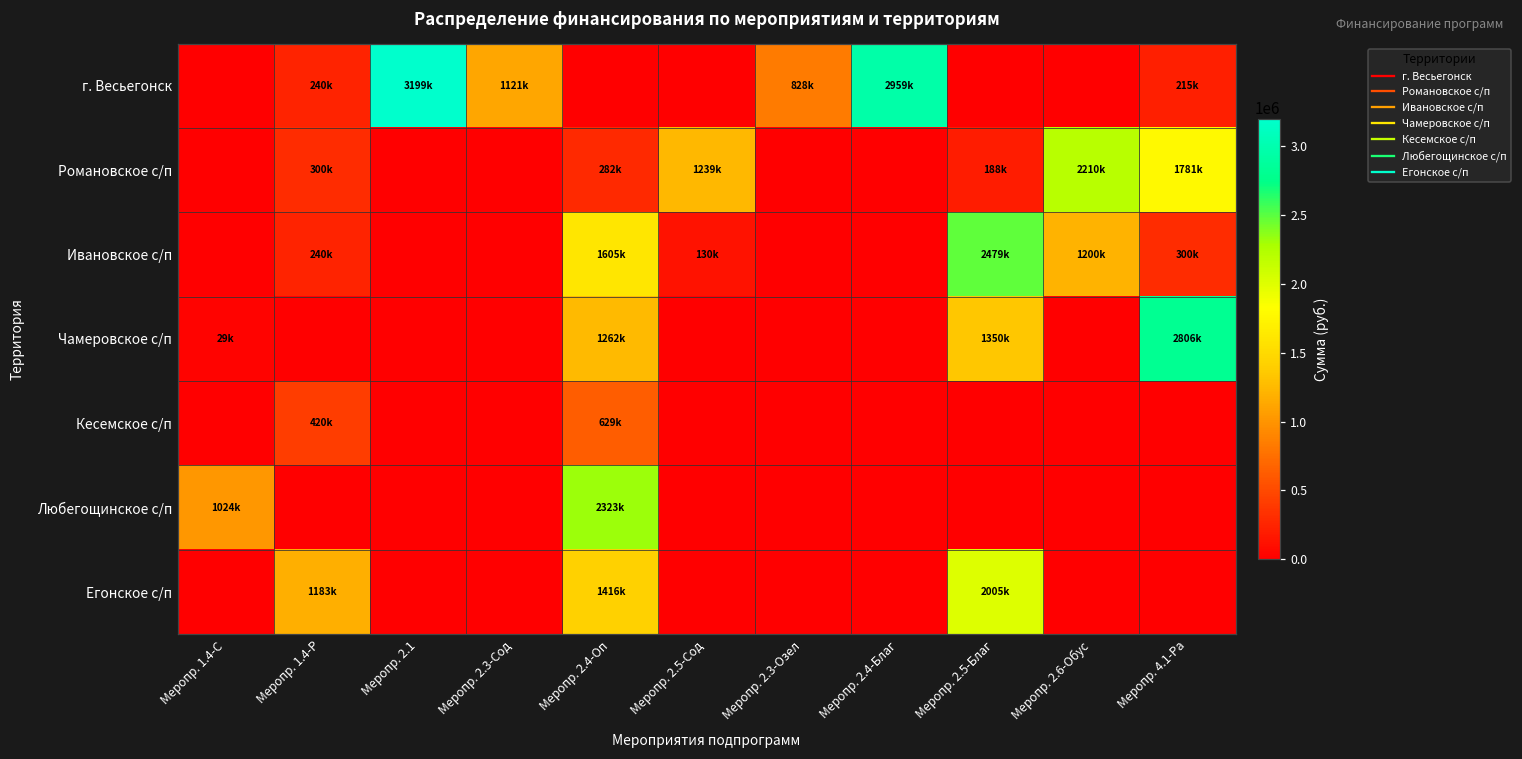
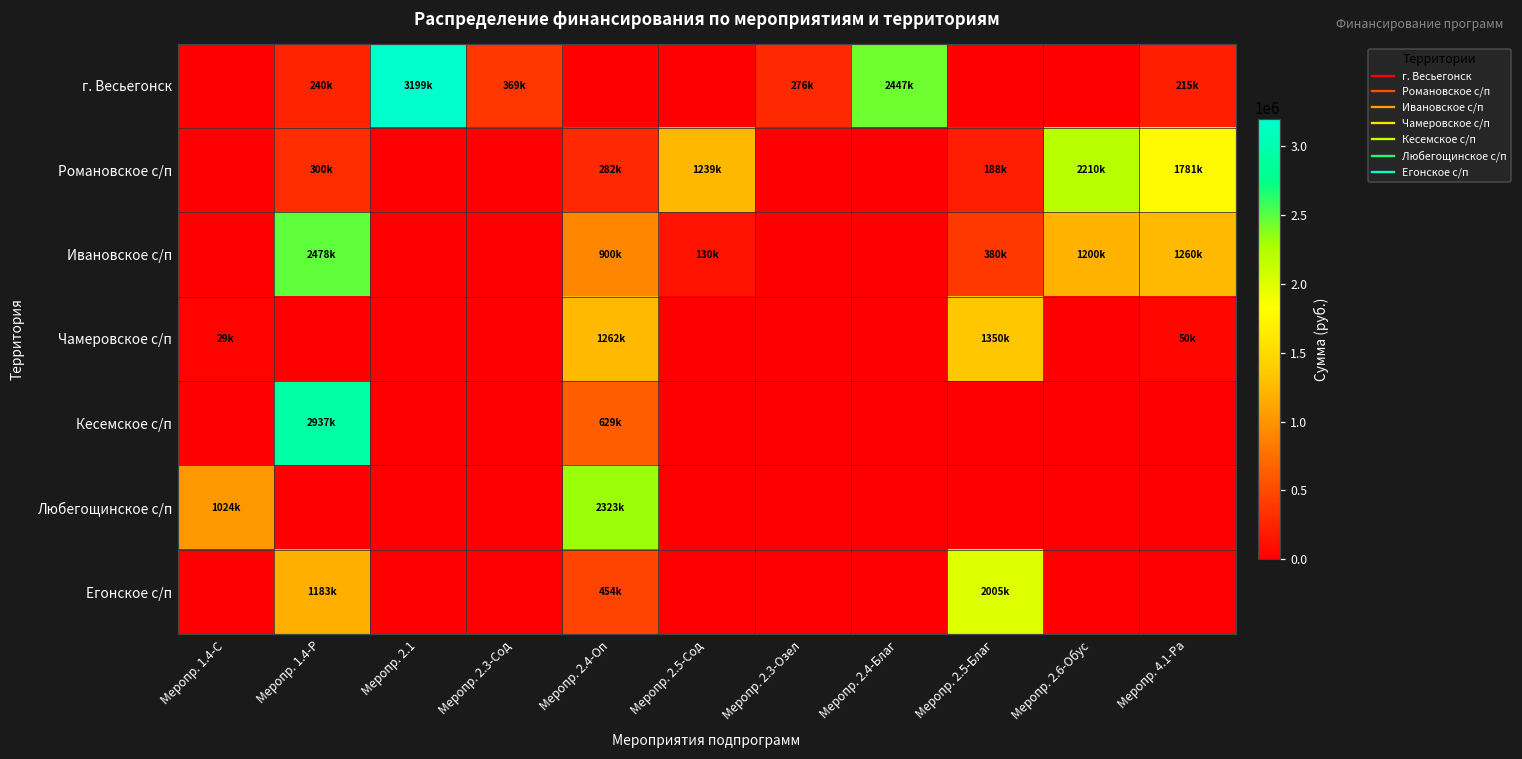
г. Весьегонск, Меропр. 2.3-Сод: 1121k -> 369k
г. Весьегонск, Меропр. 2.3-Озел: 828k -> 276k
г. Весьегонск, Меропр. 2.4-Благ: 2959k -> 2447k
Ивановское с/п, Меропр. 1.4-Р: 240k -> 2478k
Ивановское с/п, Меропр. 2.4-Оп: 1605k -> 900k
Ивановское с/п, Меропр. 2.5-Благ: 2479k -> 380k
Ивановское с/п, Меропр. 4.1-Ра: 300k -> 1260k
Чамеровское с/п, Меропр. 4.1-Ра: 2806k -> 50k
Кесемское с/п, Меропр. 1.4-Р: 420k -> 2937k
Егонское с/п, Меропр. 2.4-Оп: 1416k -> 454k
